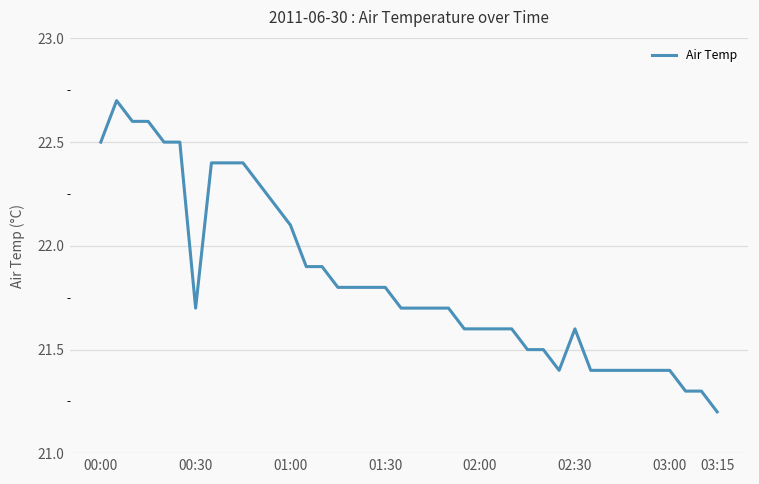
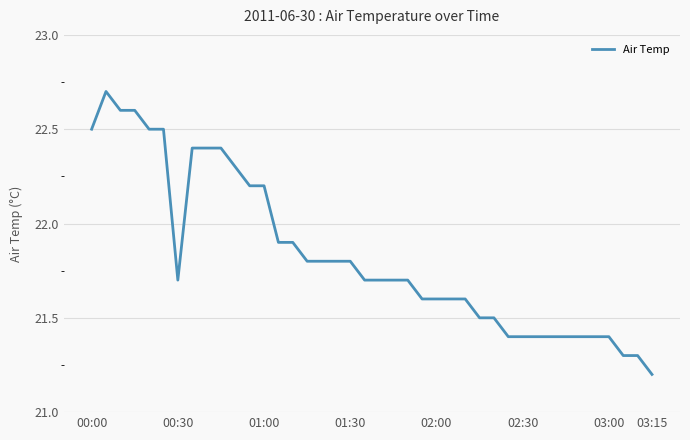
01:00: 22.1 -> 22.2
02:30: 21.6 -> 21.4
